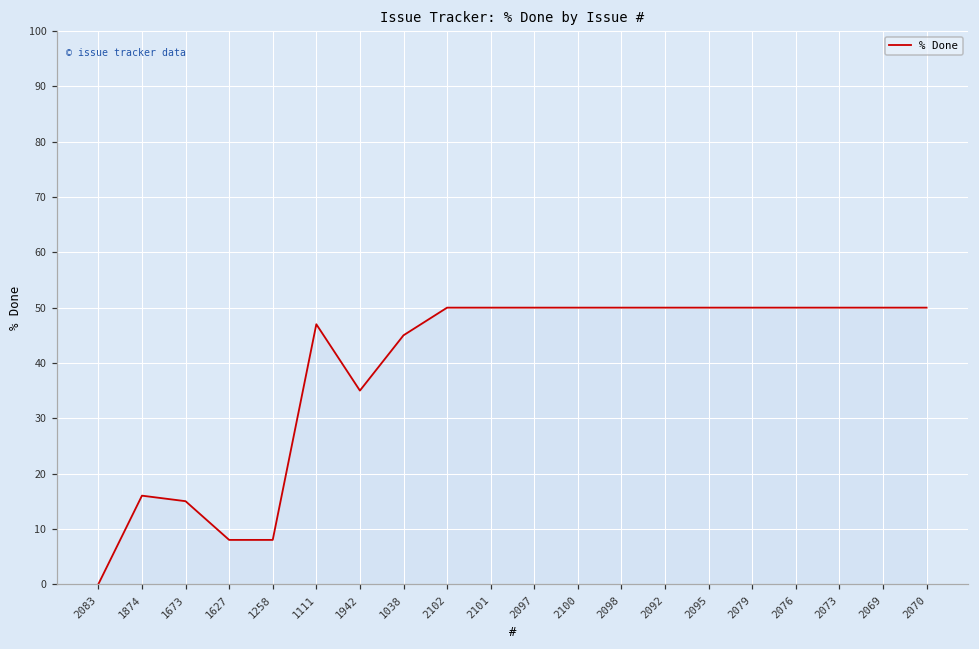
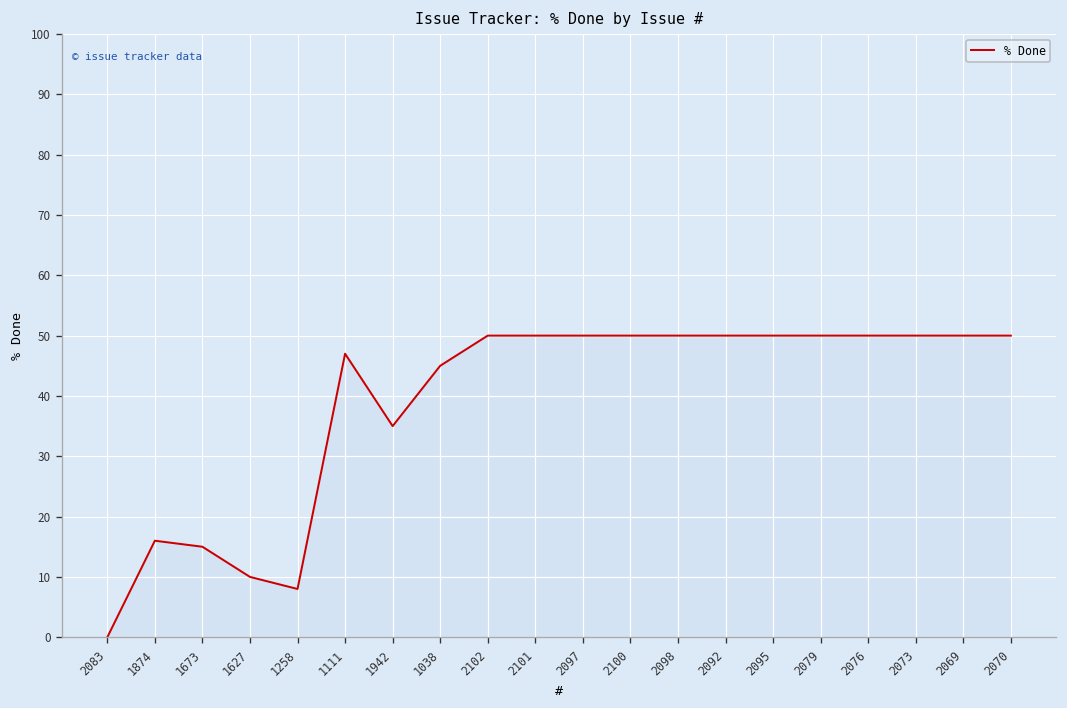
1627: 8 -> 10
